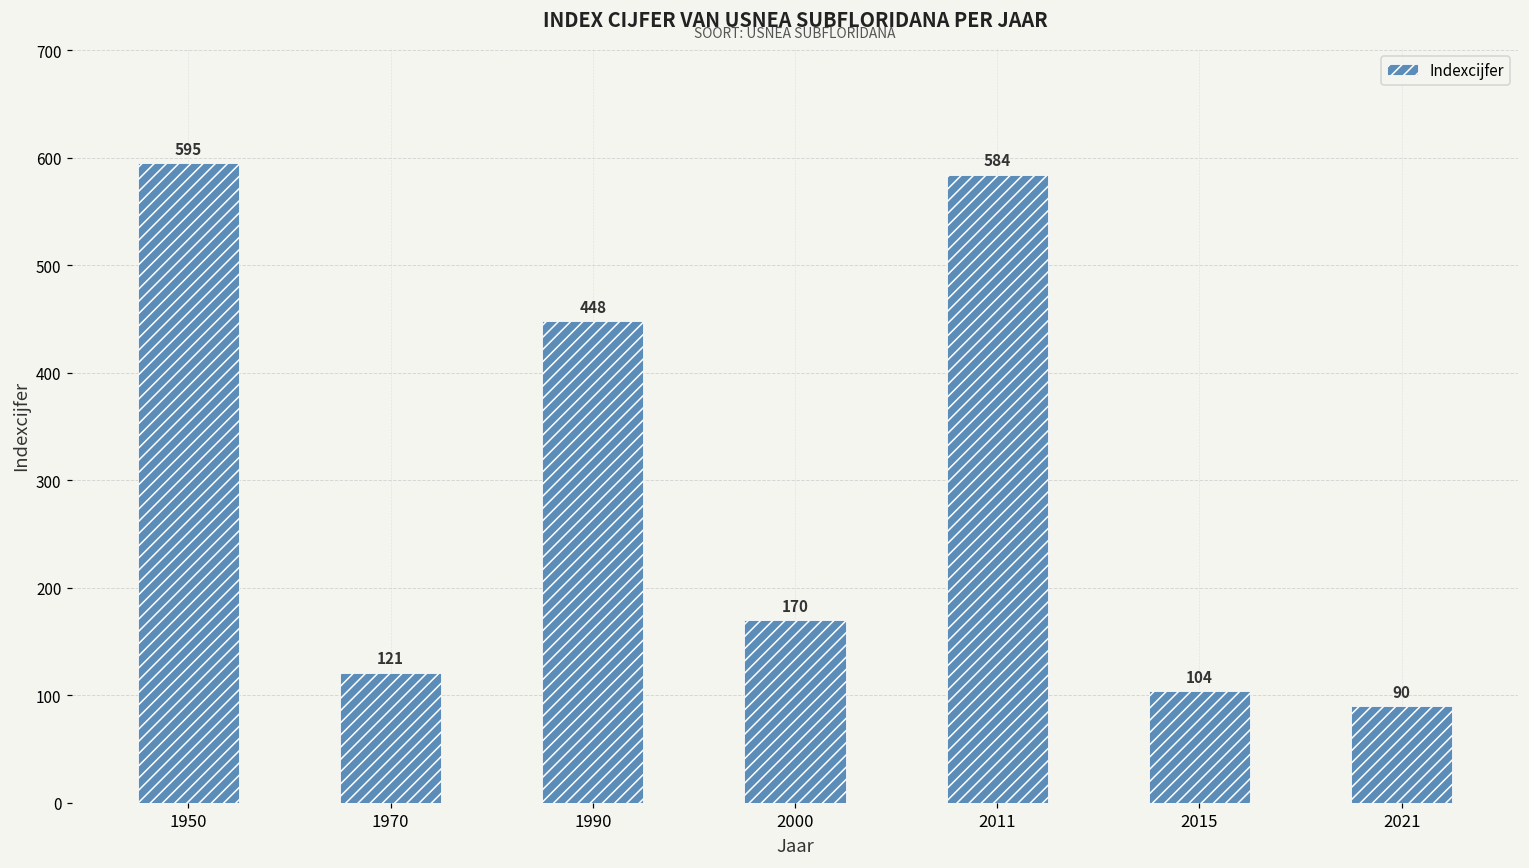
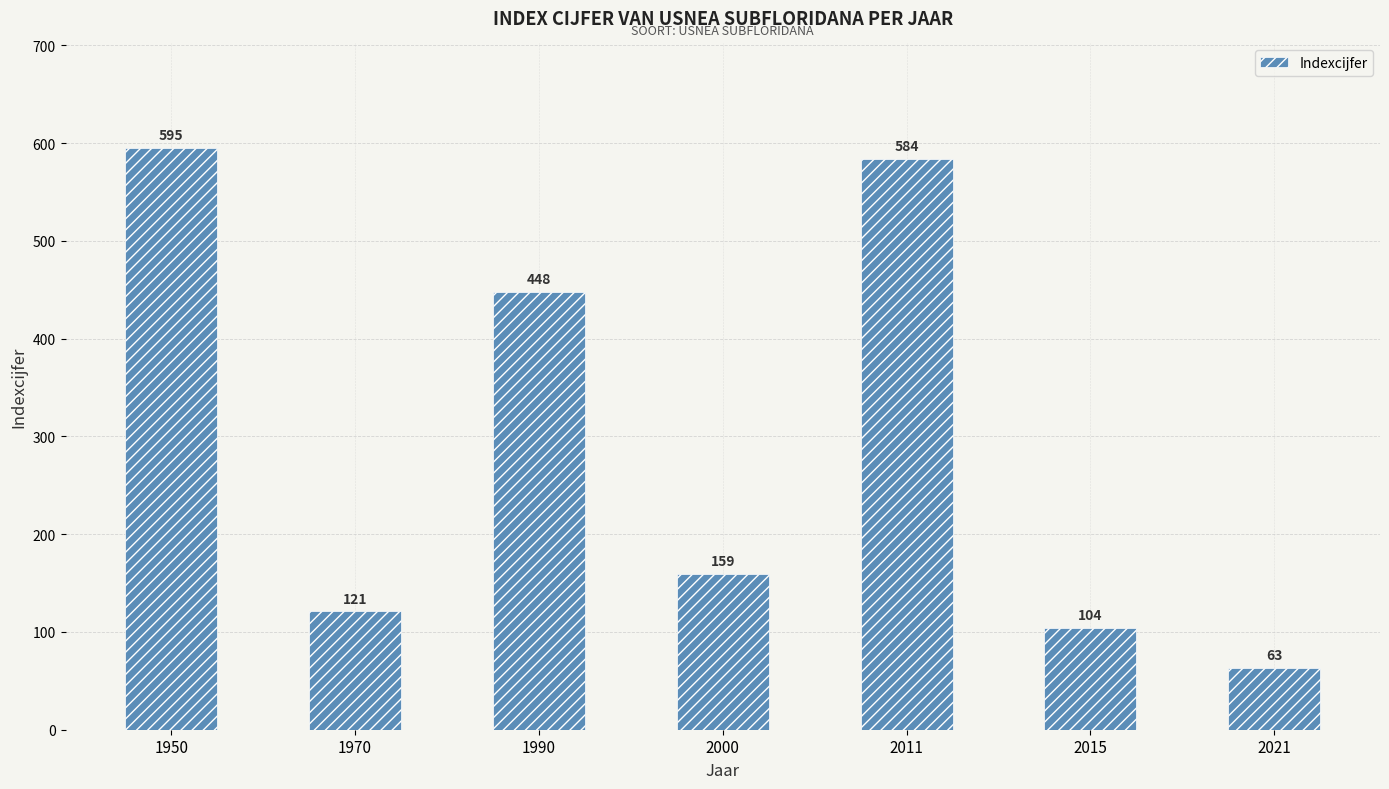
2000: 170 -> 159
2021: 90 -> 63
